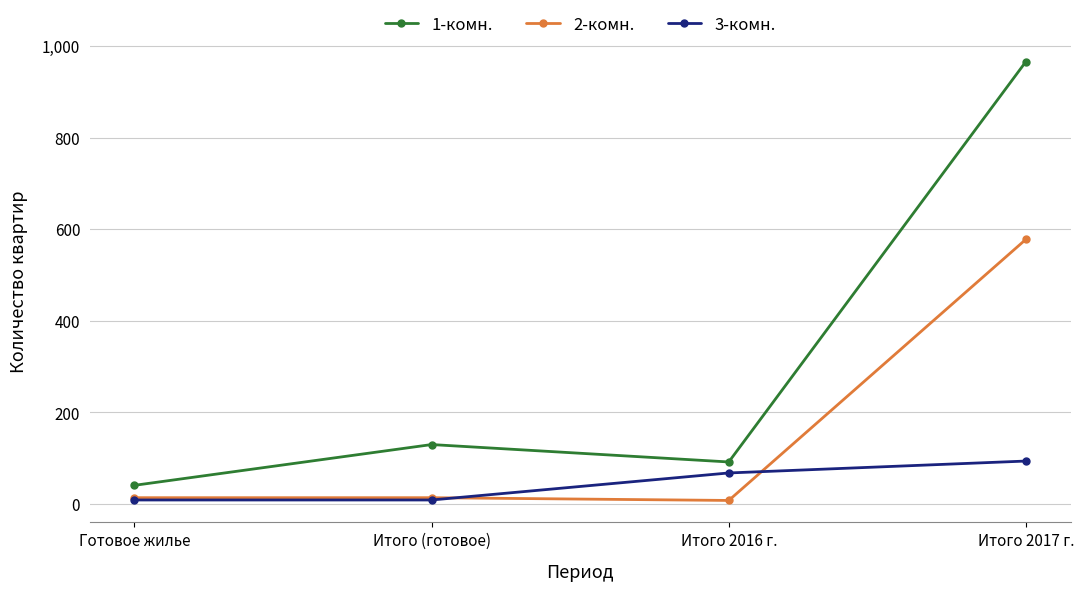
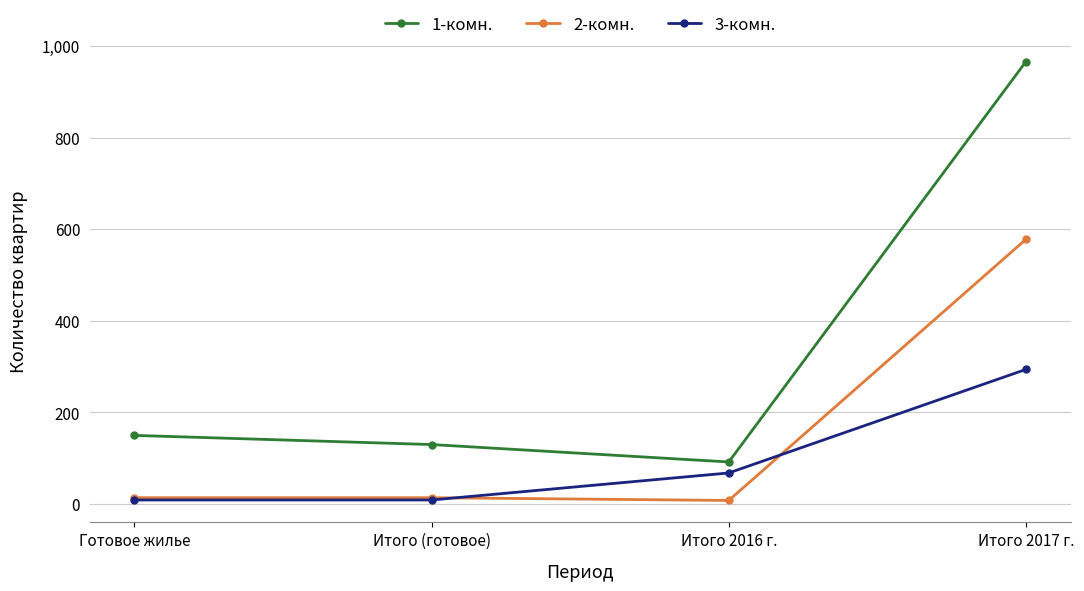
1-комн., Готовое жилье: 40 -> 150
3-комн., Итого 2017 г.: 90 -> 290
